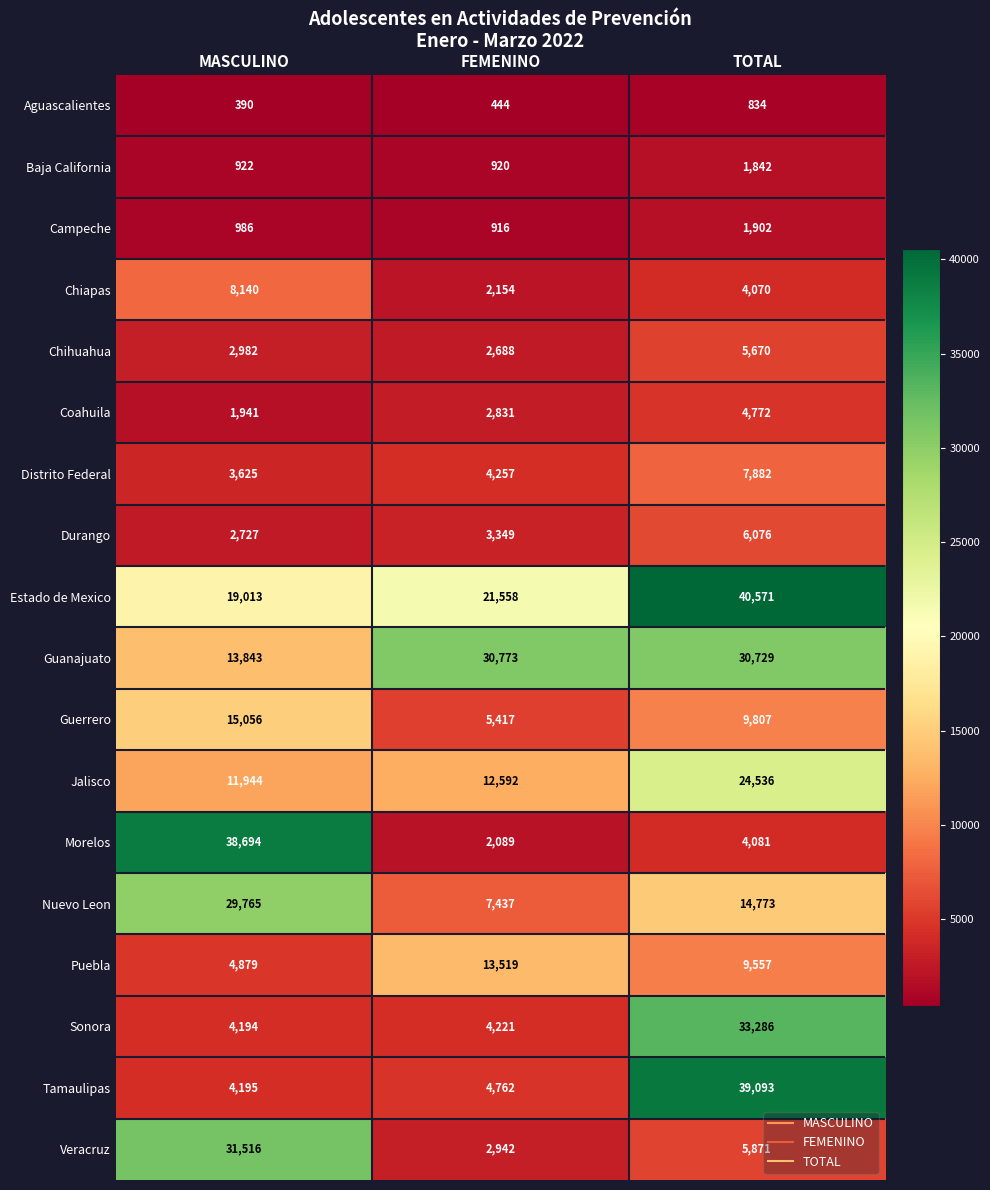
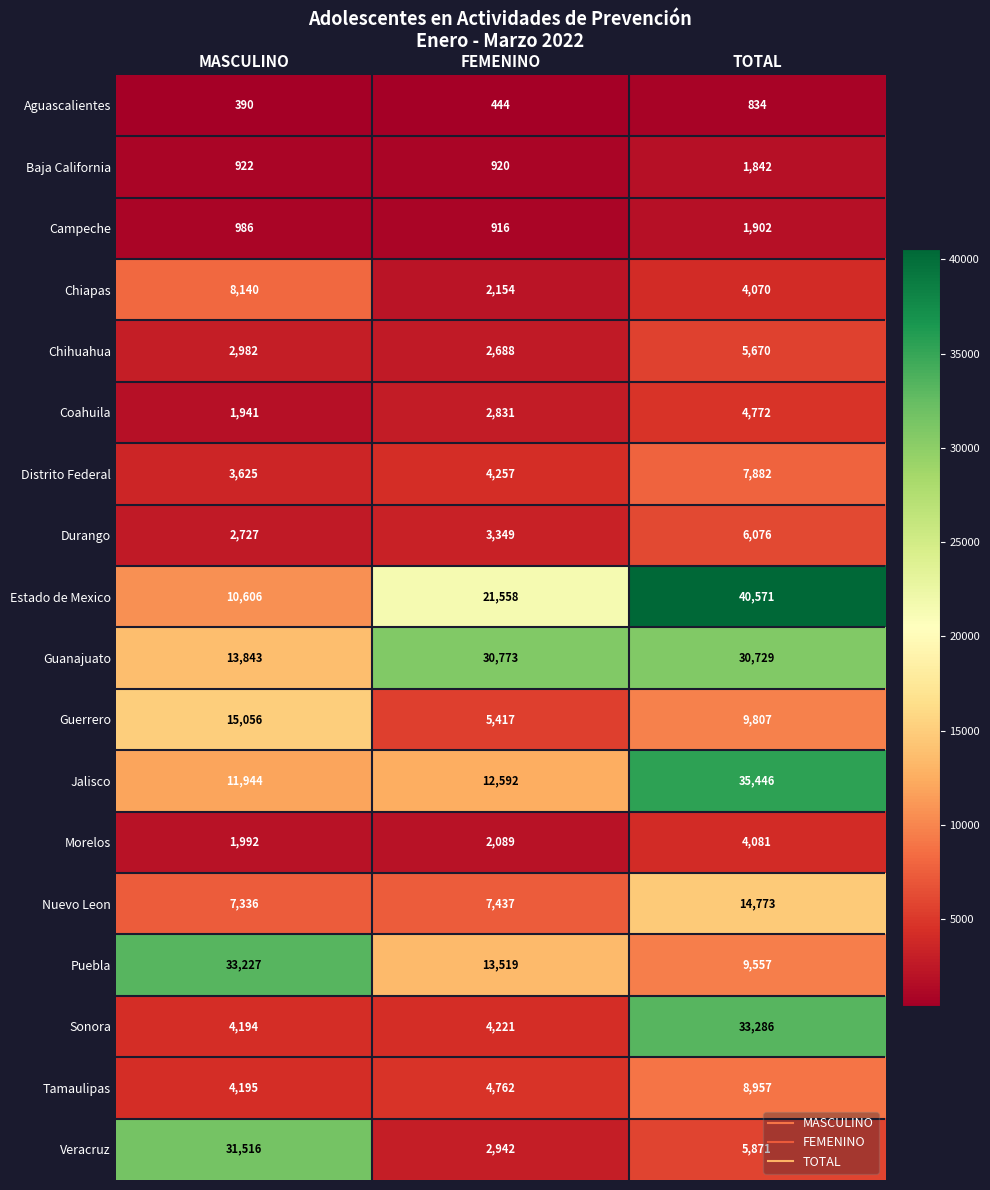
Estado de Mexico, MASCULINO: 19,013 -> 10,606
Jalisco, TOTAL: 24,536 -> 35,446
Morelos, MASCULINO: 38,694 -> 1,992
Nuevo Leon, MASCULINO: 29,765 -> 7,336
Puebla, MASCULINO: 4,879 -> 33,227
Tamaulipas, TOTAL: 39,093 -> 8,957
